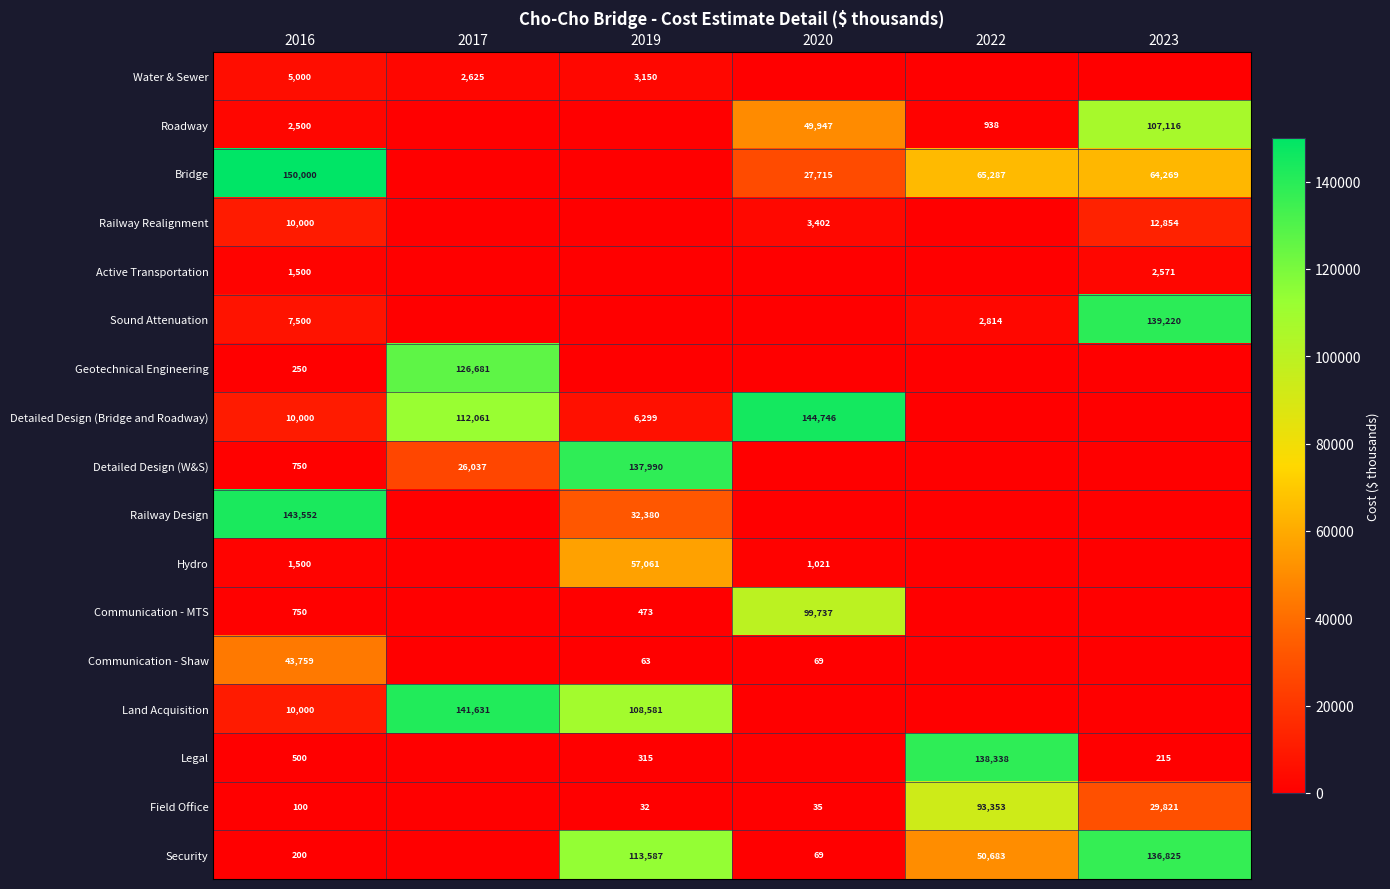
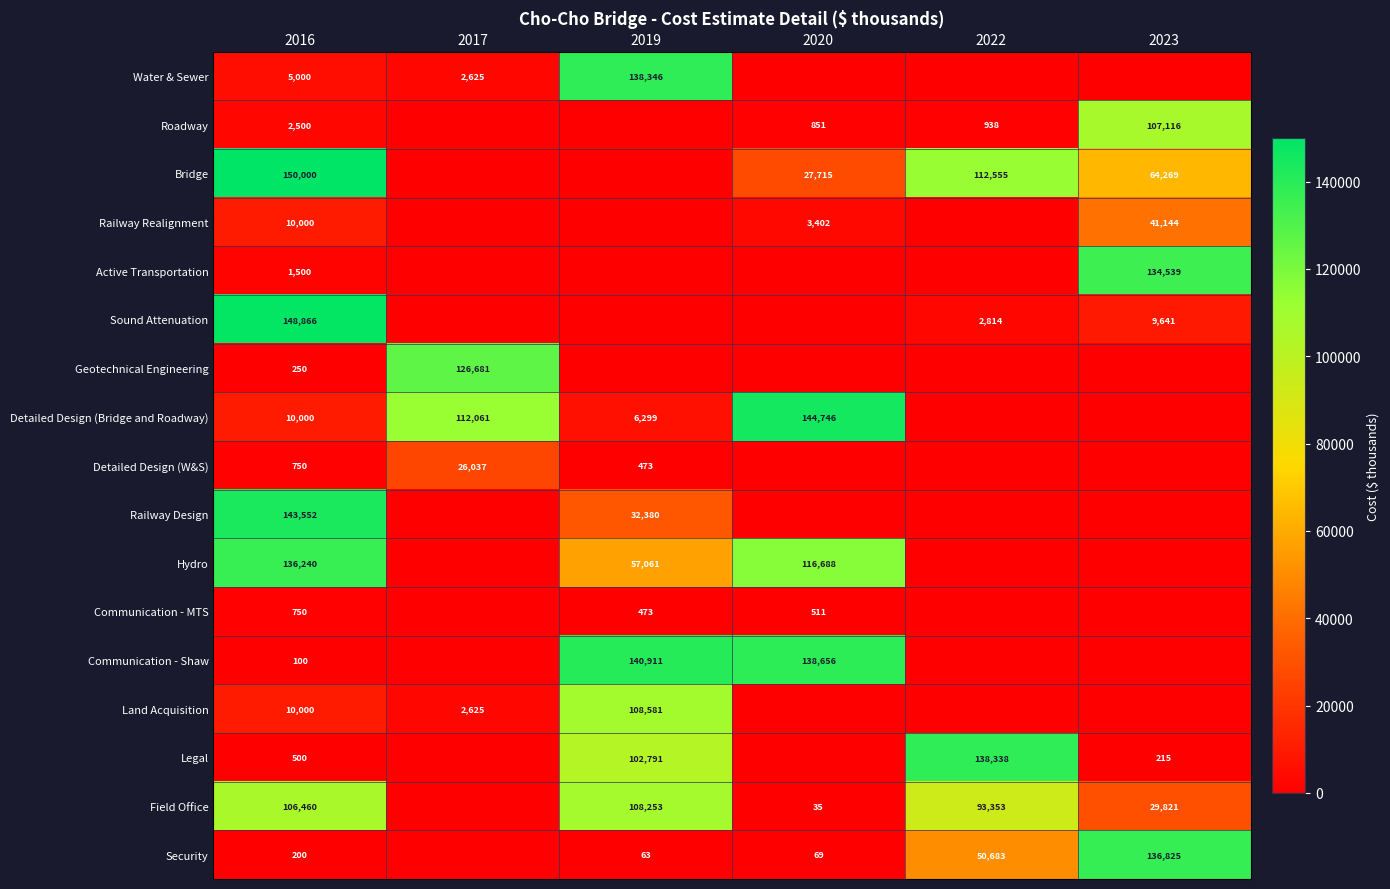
Water & Sewer, 2019: 3,150 -> 138,346
Roadway, 2020: 49,947 -> 851
Bridge, 2022: 65,287 -> 112,555
Railway Realignment, 2023: 12,854 -> 41,144
Active Transportation, 2023: 2,571 -> 134,539
Sound Attenuation, 2016: 7,500 -> 148,866
Sound Attenuation, 2023: 139,220 -> 9,641
Detailed Design (W&S), 2019: 137,990 -> 473
Hydro, 2016: 1,500 -> 136,240
Hydro, 2020: 1,021 -> 116,688
Communication - MTS, 2020: 99,737 -> 511
Communication - Shaw, 2016: 43,759 -> 100
Communication - Shaw, 2019: 63 -> 140,911
Communication - Shaw, 2020: 69 -> 138,656
Land Acquisition, 2017: 141,631 -> 2,625
Legal, 2019: 315 -> 102,791
Field Office, 2016: 100 -> 106,460
Field Office, 2019: 32 -> 108,253
Security, 2019: 113,587 -> 63
